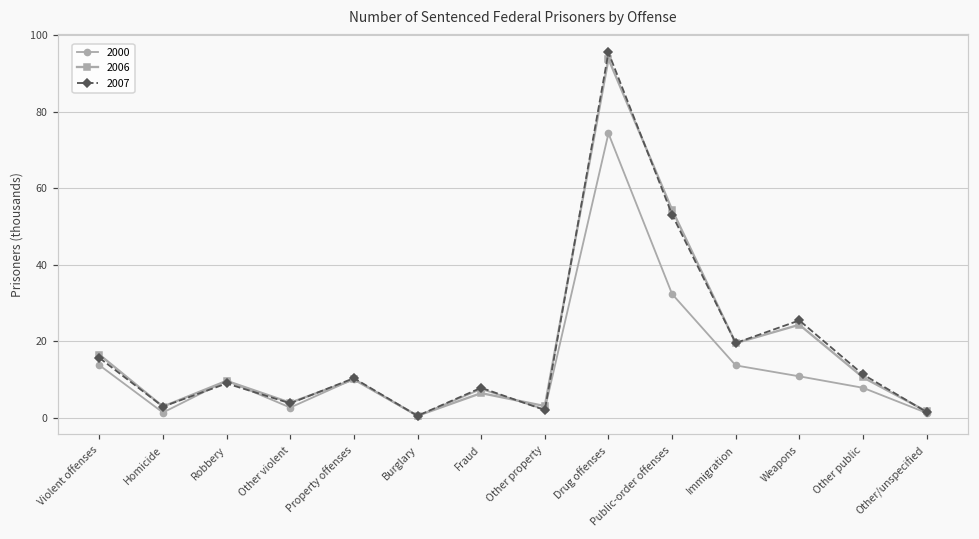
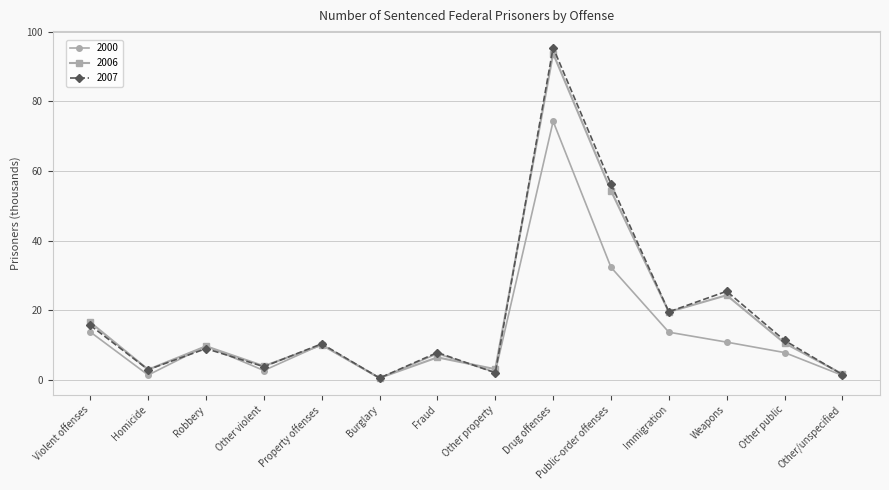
2007, Public-order offenses: 53 -> 56
